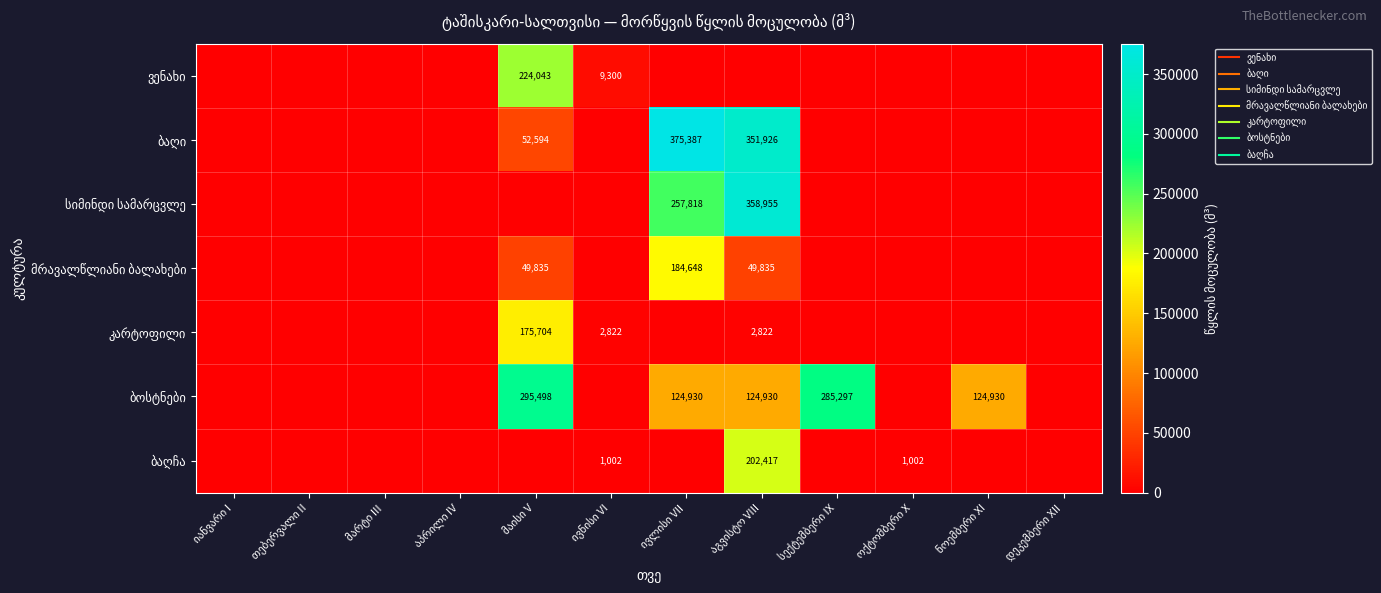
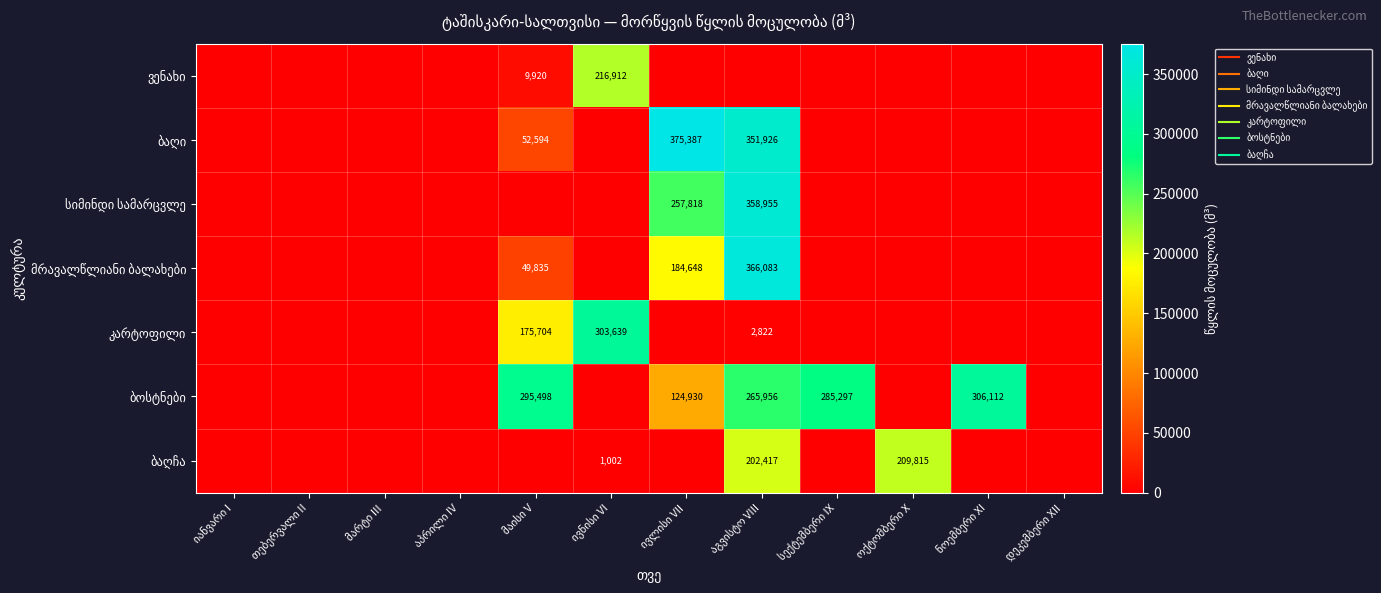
ვენახი, მაისი V: 224,043 -> 9,920
ვენახი, ივნისი VI: 9,300 -> 216,912
მრავალწლიანი ბალახები, აგვისტო VIII: 49,835 -> 366,083
კარტოფილი, ივნისი VI: 2,822 -> 303,639
ბოსტნები, აგვისტო VIII: 124,930 -> 265,956
ბოსტნები, ნოემბერი XI: 124,930 -> 306,112
ბაღჩა, ოქტომბერი X: 1,002 -> 209,815
